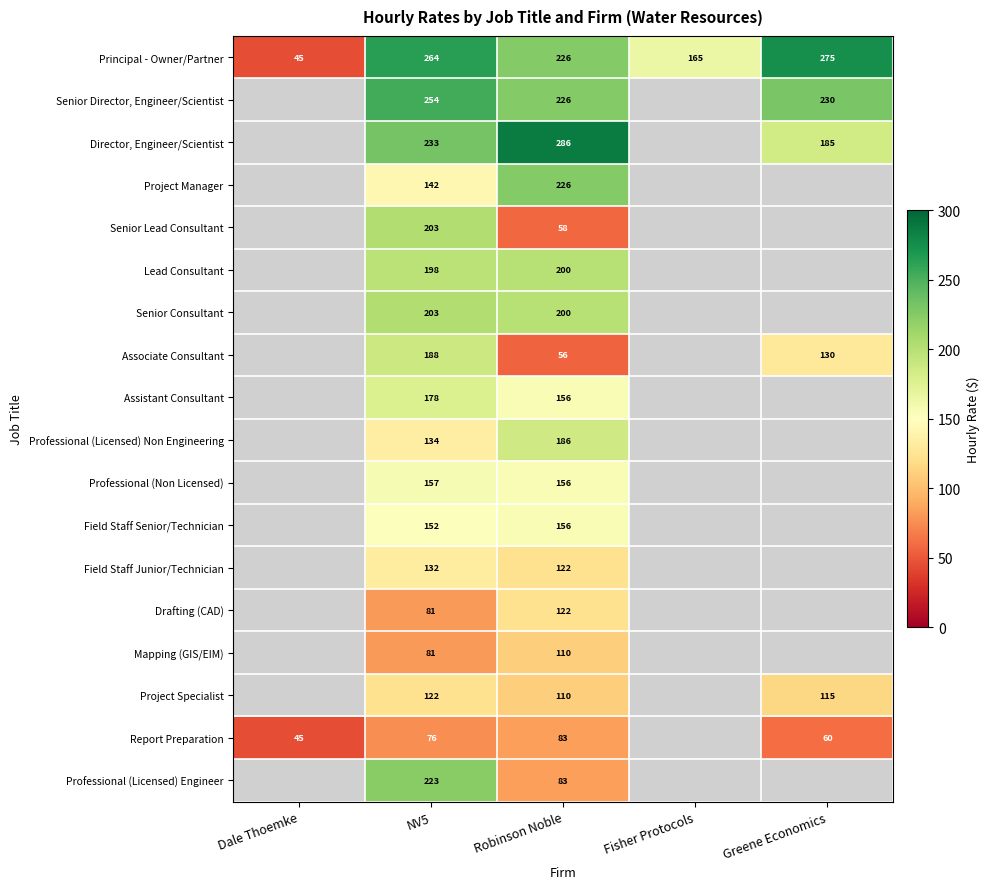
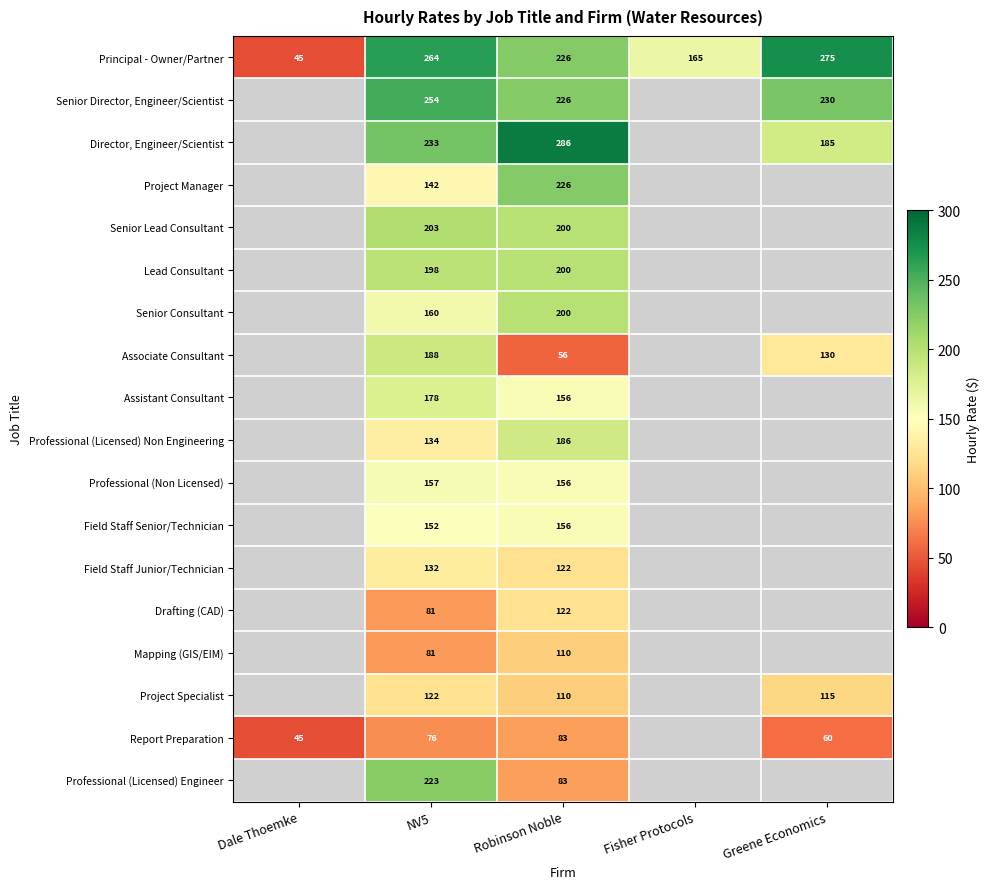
Senior Lead Consultant, Robinson Noble: 58 -> 200
Senior Consultant, NV5: 203 -> 160
